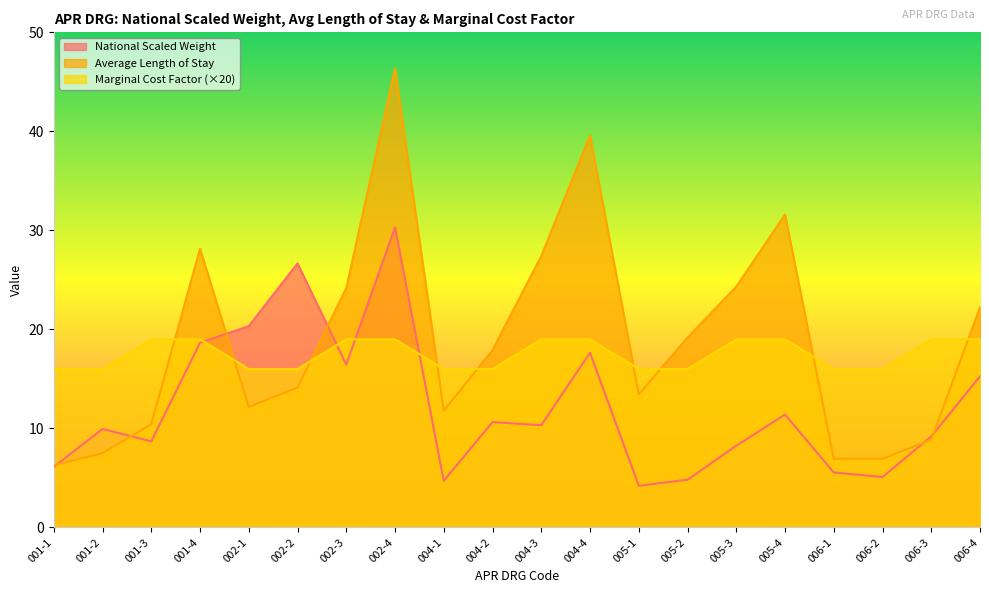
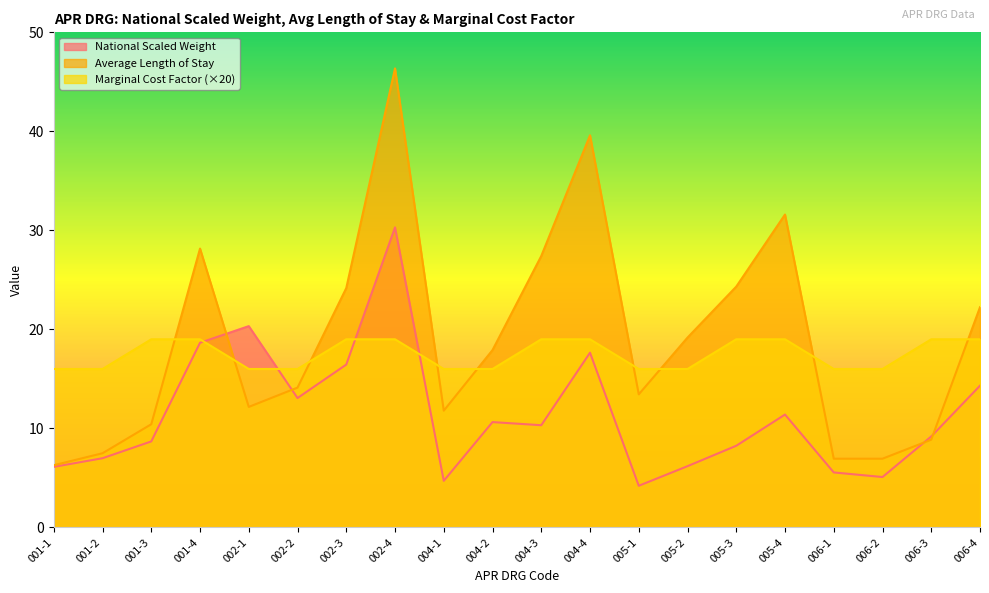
National Scaled Weight, 001-2: 10 -> 7
National Scaled Weight, 002-2: 27 -> 13
National Scaled Weight, 005-2: 5 -> 6
National Scaled Weight, 006-4: 15 -> 14
